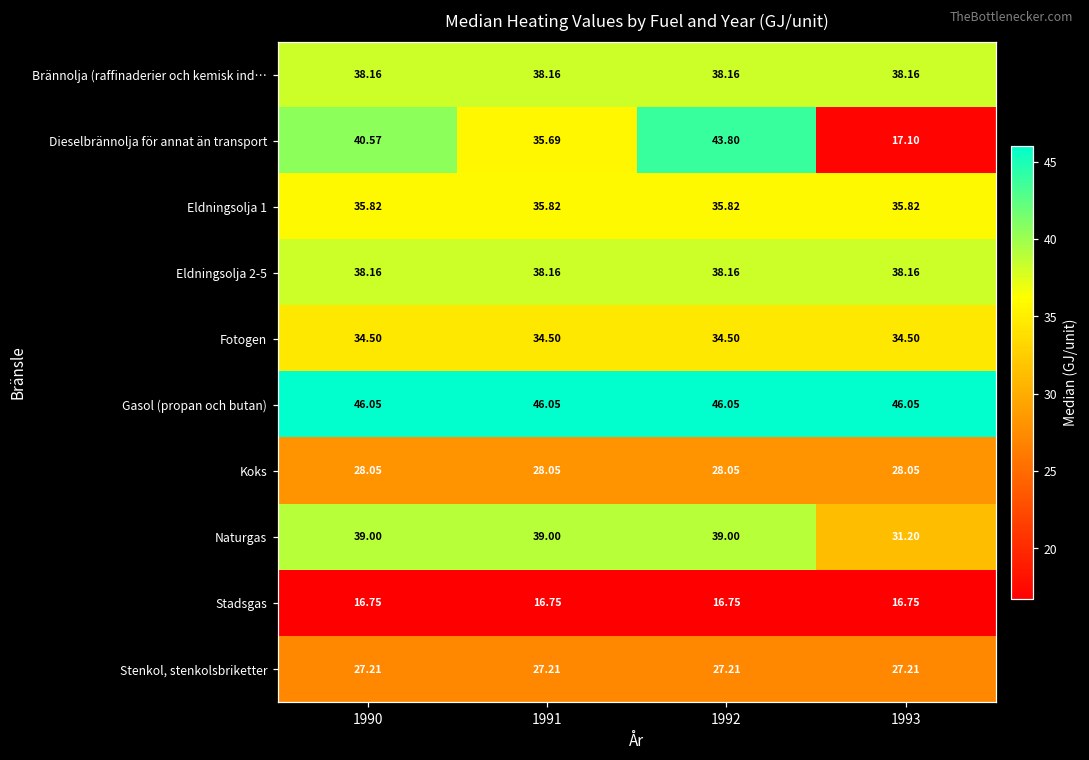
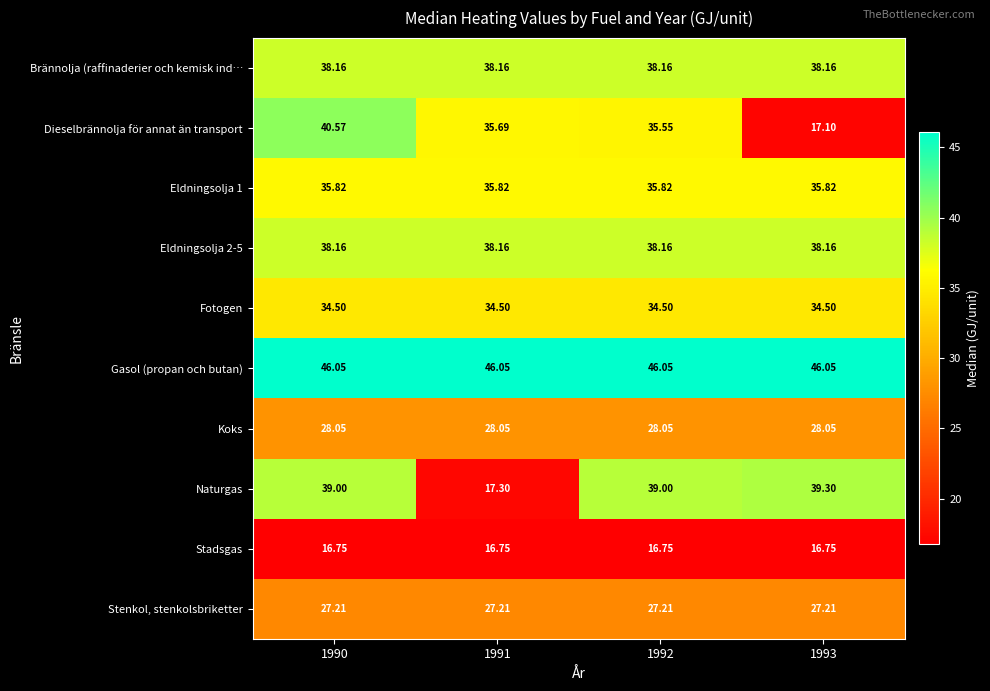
Dieselbrännolja för annat än transport, 1992: 43.80 -> 35.55
Naturgas, 1991: 39.00 -> 17.30
Naturgas, 1993: 31.20 -> 39.30
